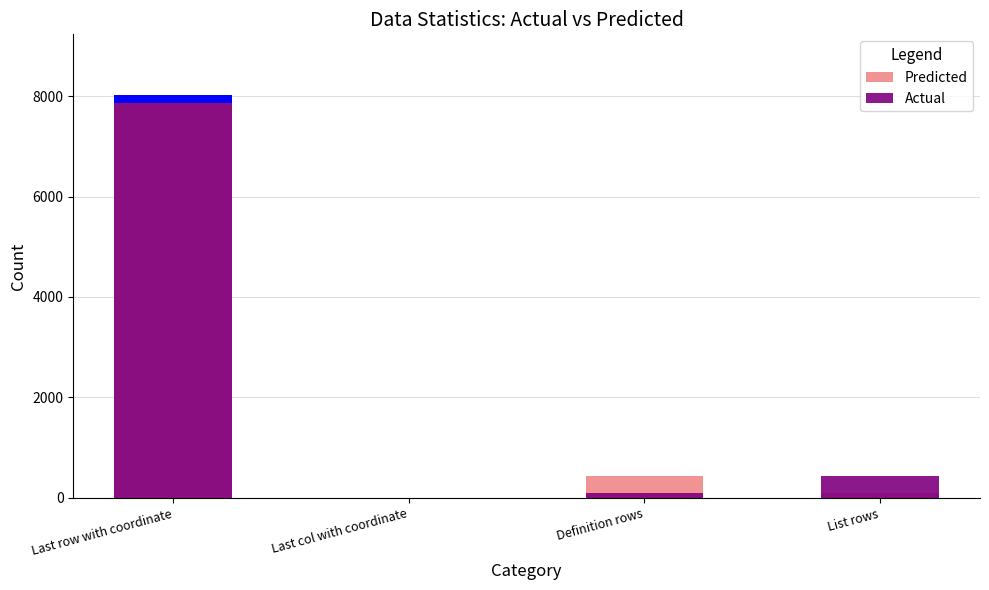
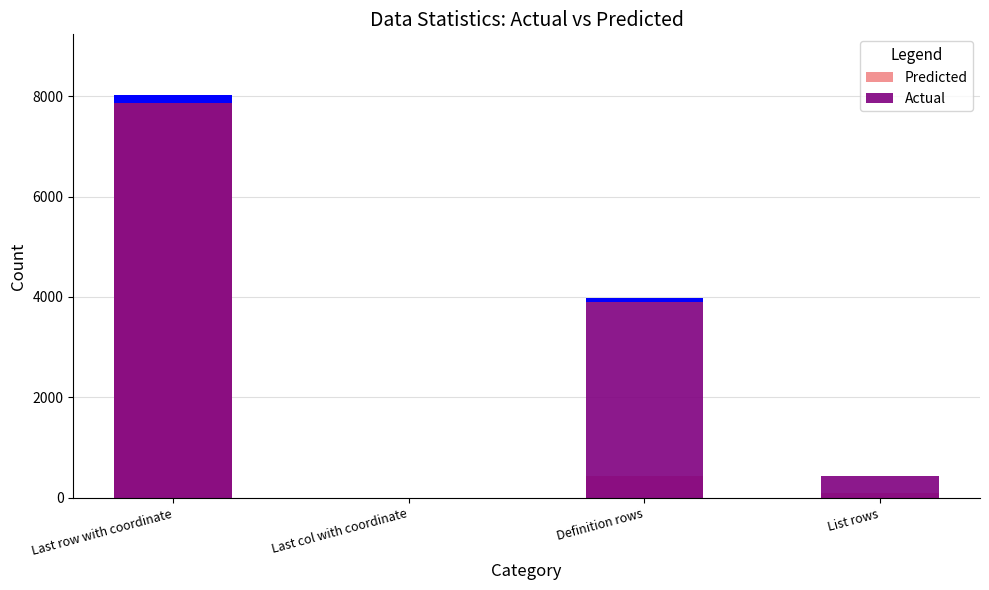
Actual, Definition rows: 100 -> 4000
